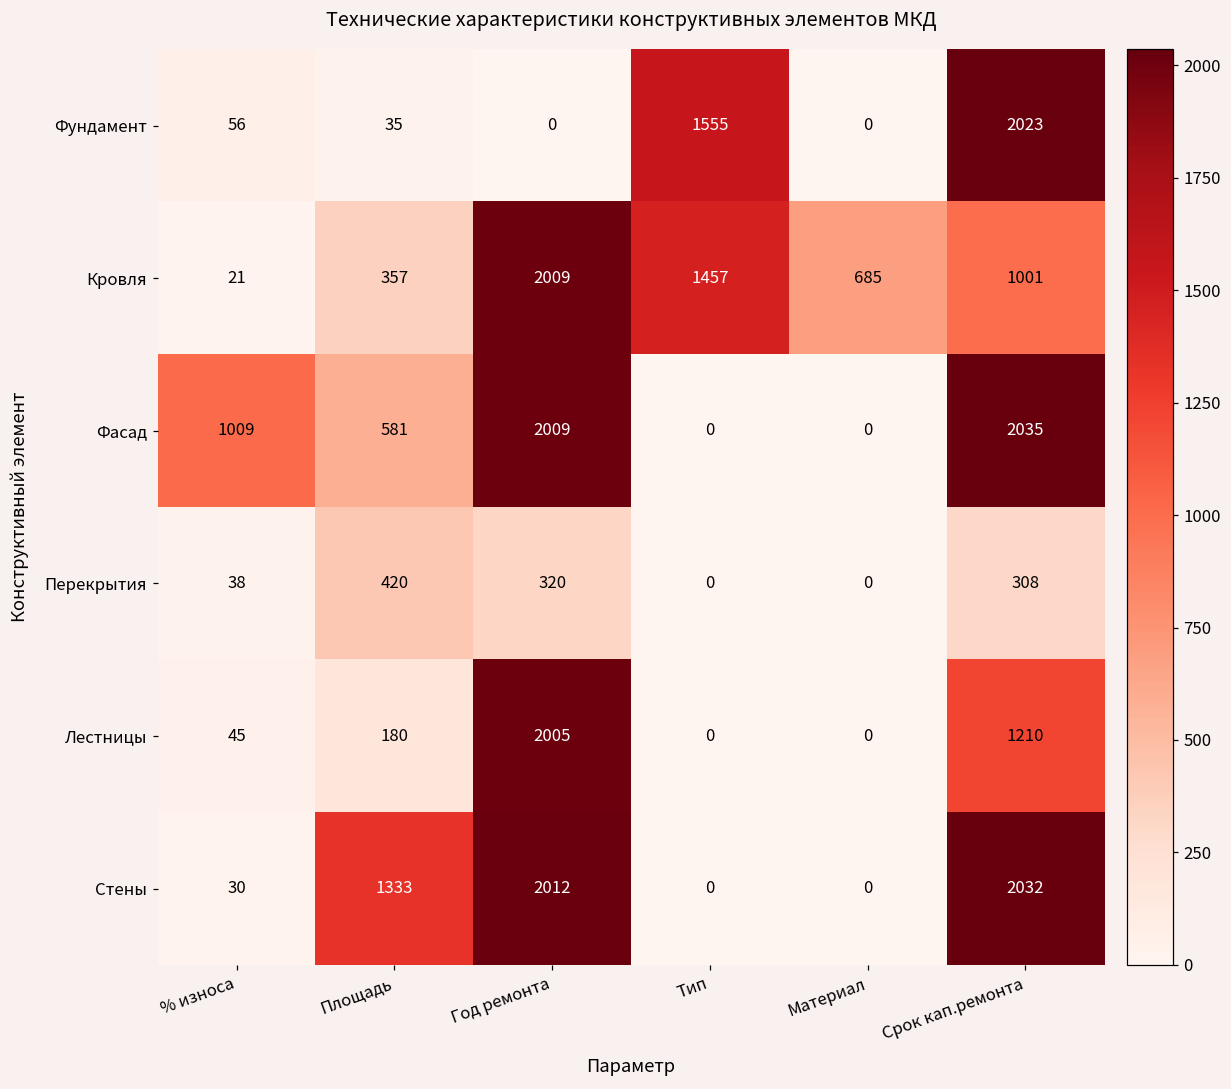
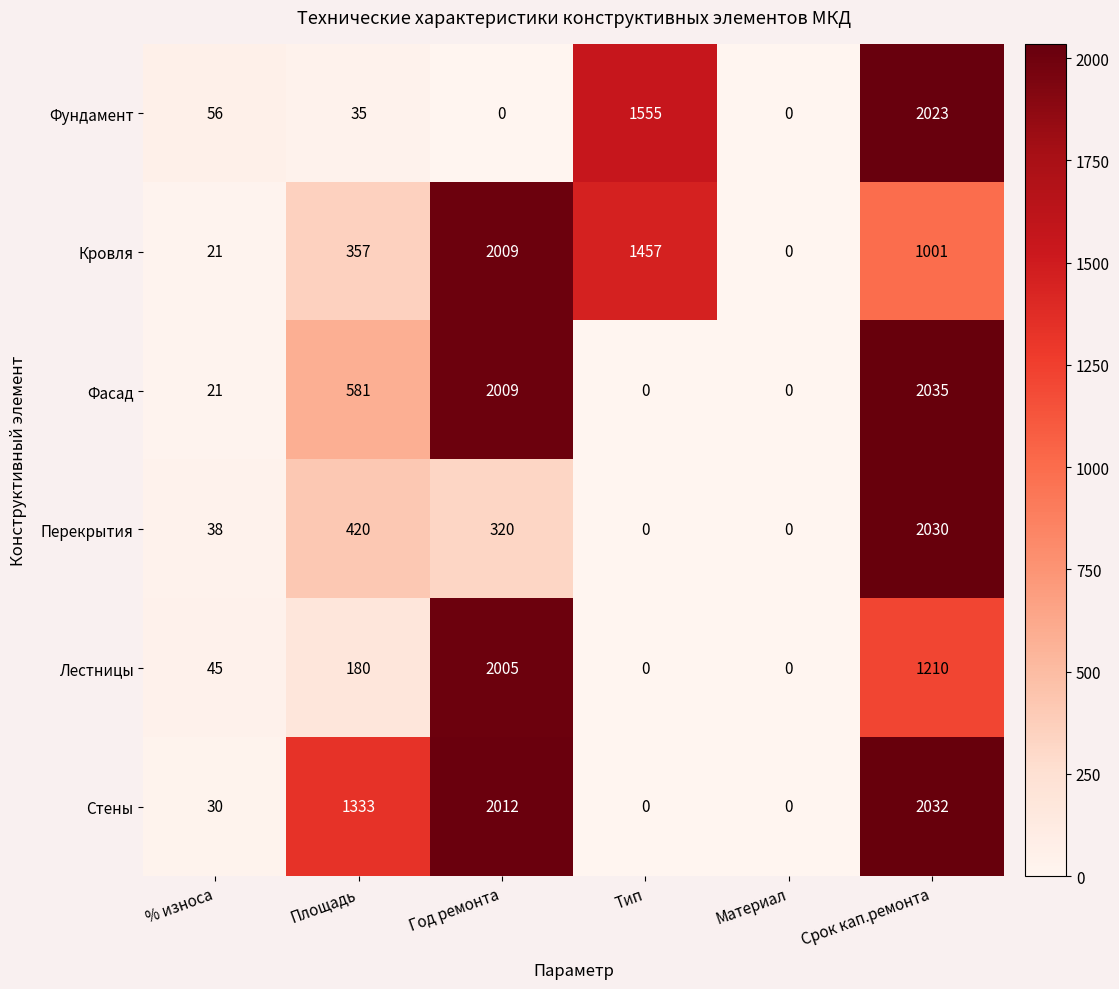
Кровля, Материал: 685 -> 0
Фасад, % износа: 1009 -> 21
Перекрытия, Срок кап.ремонта: 308 -> 2030
